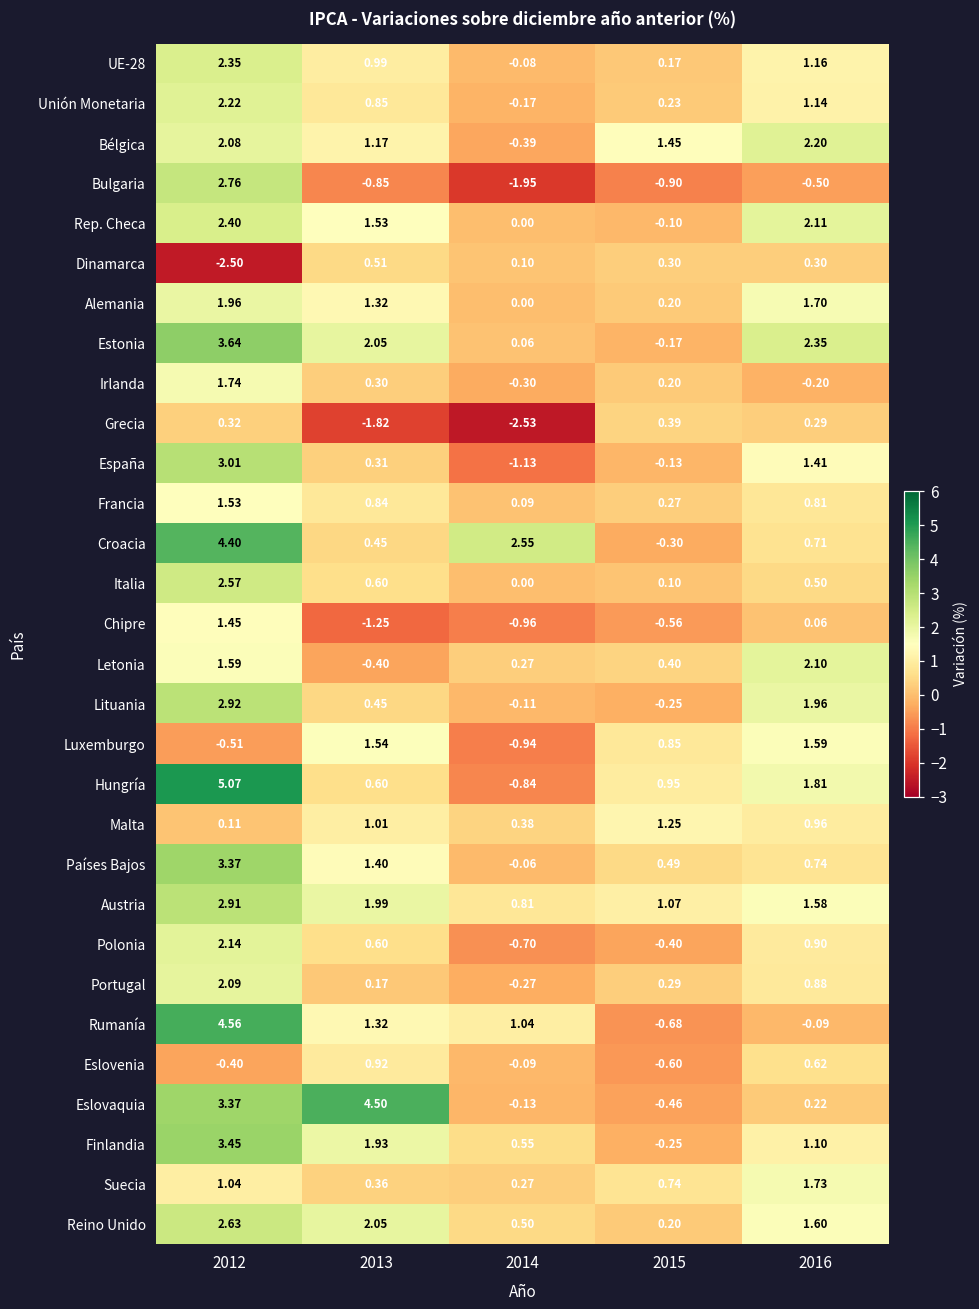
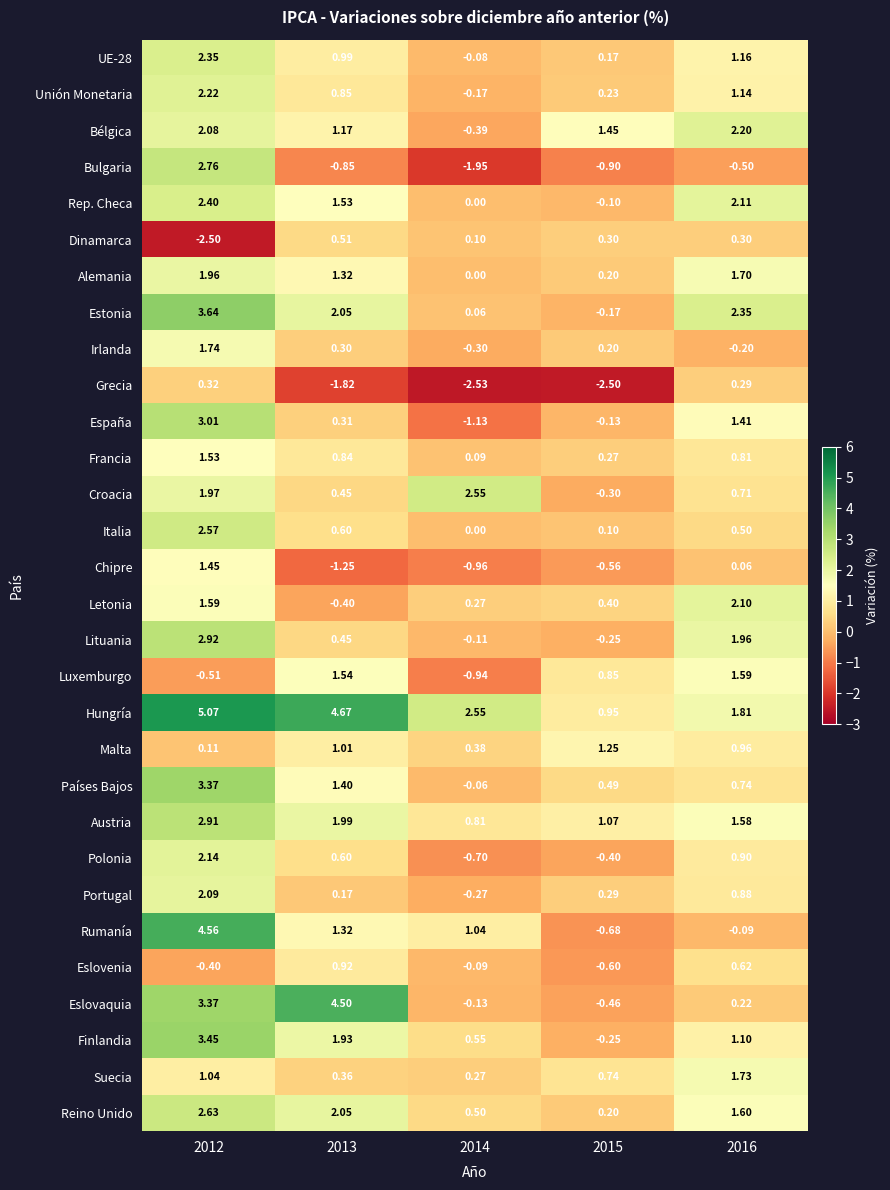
Grecia, 2015: 0.39 -> -2.50
Croacia, 2012: 4.40 -> 1.97
Hungría, 2013: 0.60 -> 4.67
Hungría, 2014: -0.84 -> 2.55
